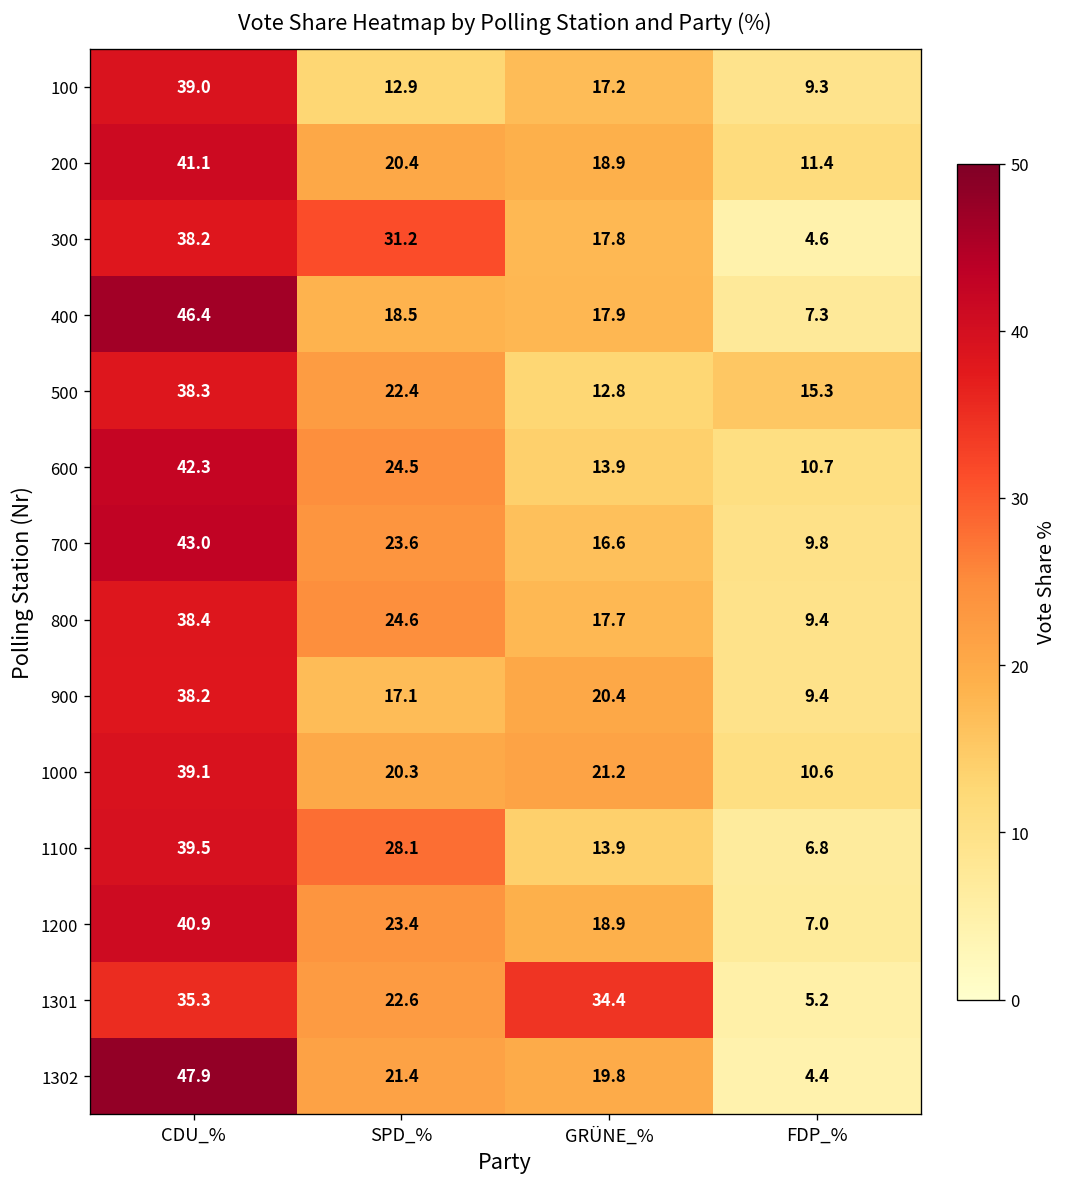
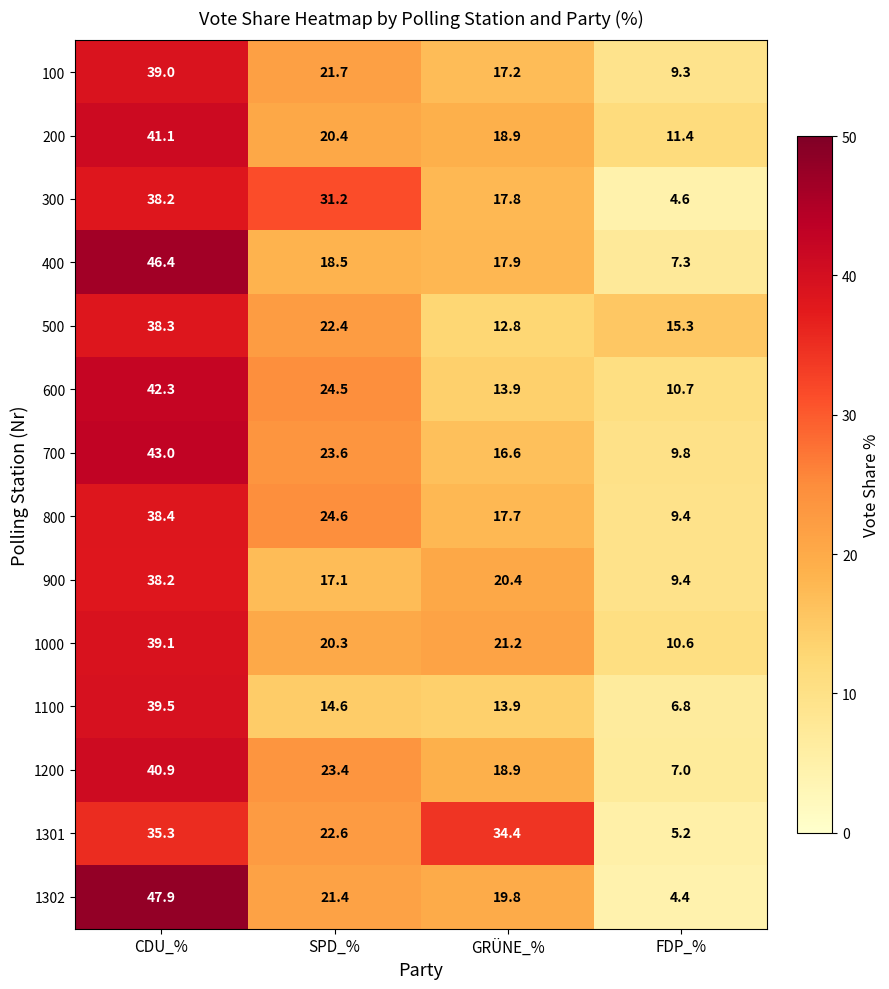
100, SPD_%: 12.9 -> 21.7
1100, SPD_%: 28.1 -> 14.6
